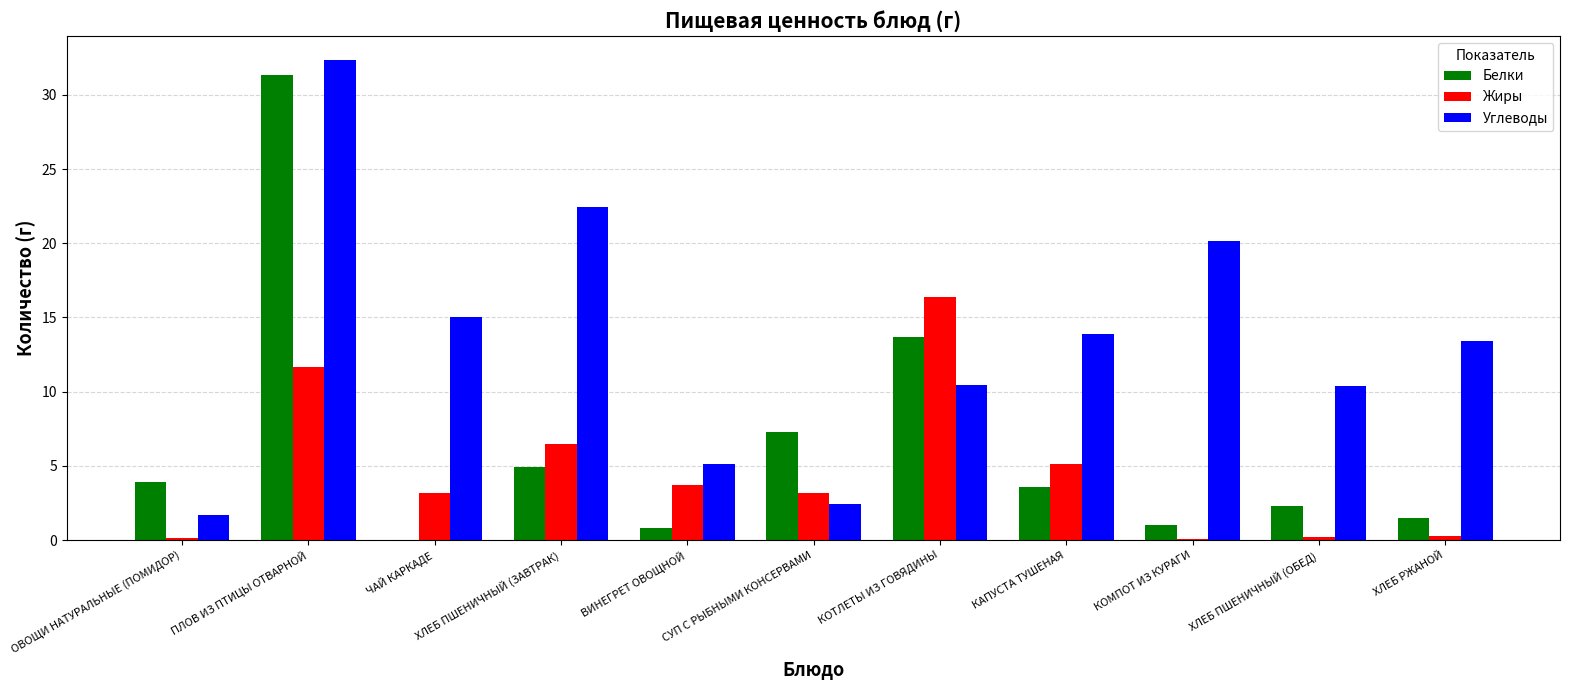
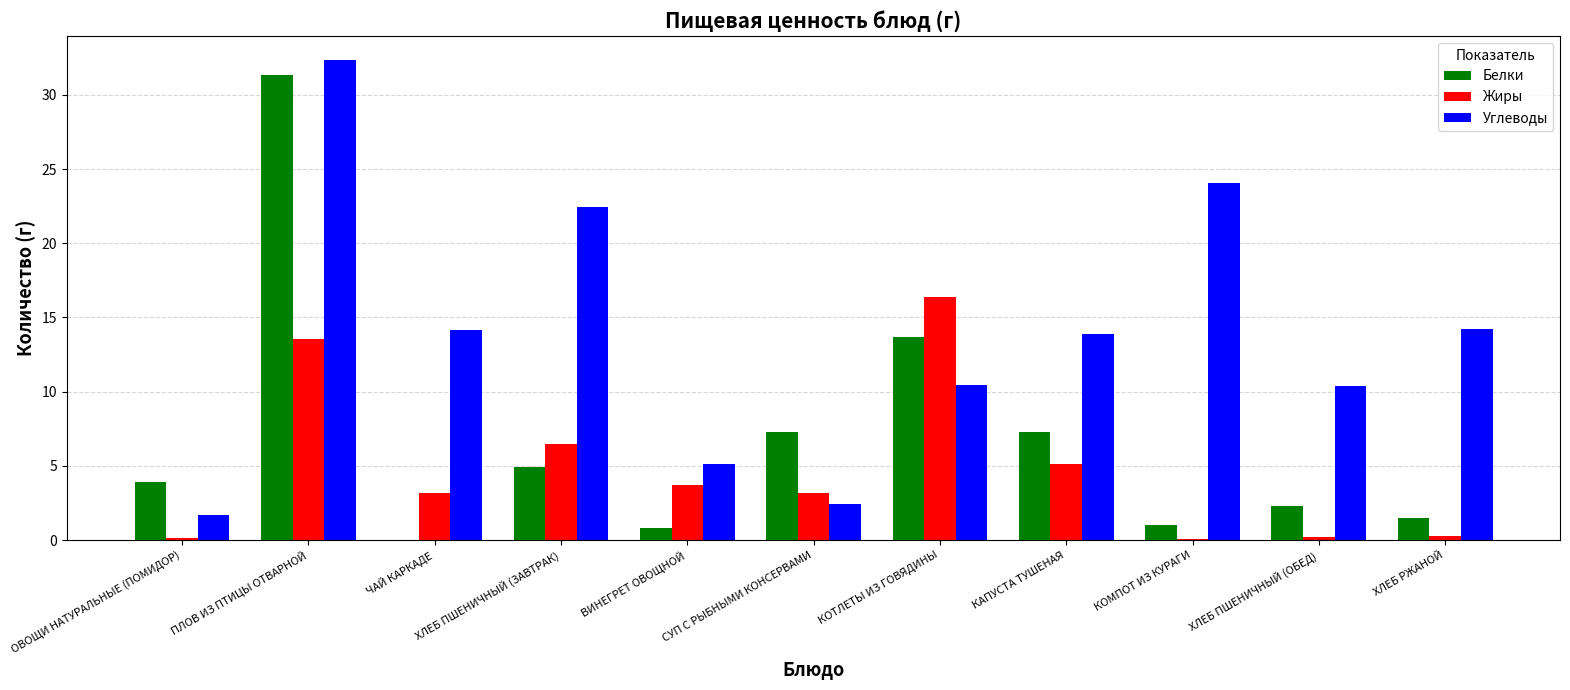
Жиры, ПЛОВ ИЗ ПТИЦЫ ОТВАРНОЙ: 11.7 -> 13.6
Углеводы, ЧАЙ КАРКАДЕ: 15.0 -> 14.2
Белки, КАПУСТА ТУШЕНАЯ: 3.6 -> 7.3
Углеводы, КОМПОТ ИЗ КУРАГИ: 20.2 -> 24.1
Углеводы, ХЛЕБ РЖАНОЙ: 13.4 -> 14.2
